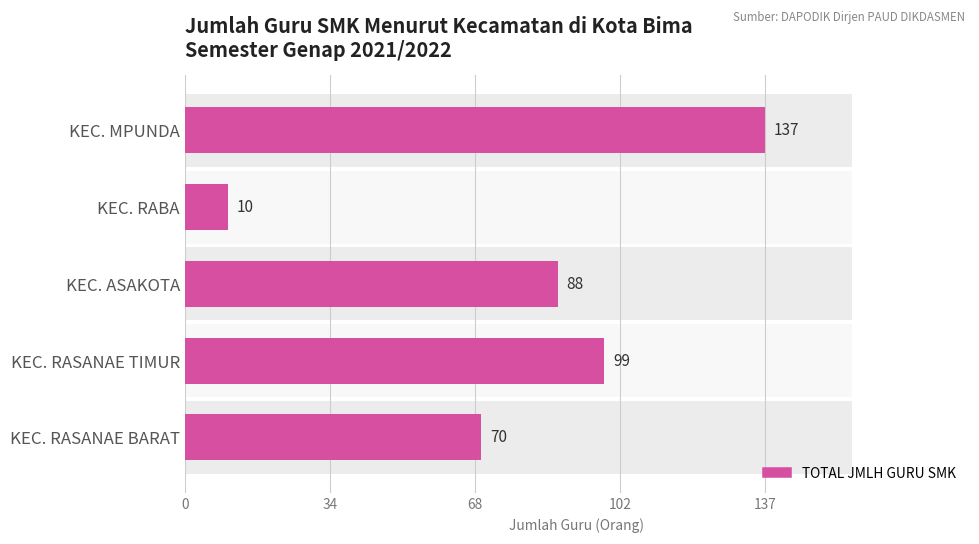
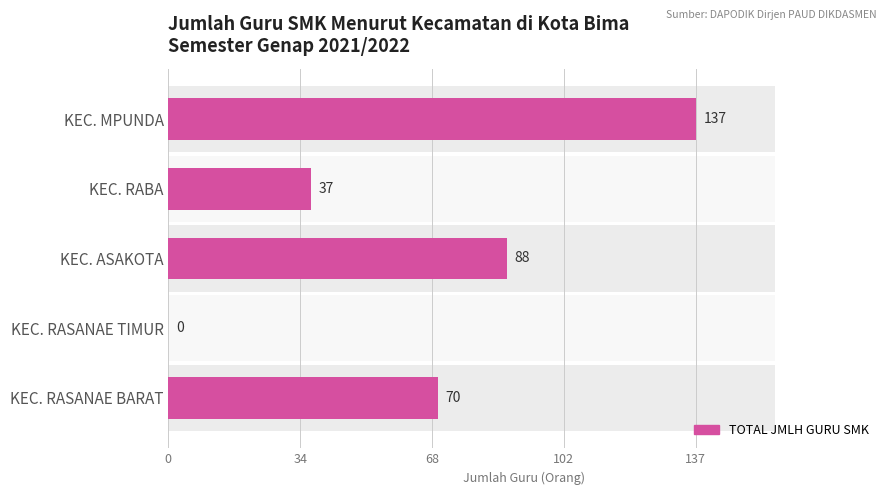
TOTAL JMLH GURU SMK, KEC. RABA: 10 -> 37
TOTAL JMLH GURU SMK, KEC. RASANAE TIMUR: 99 -> 0
